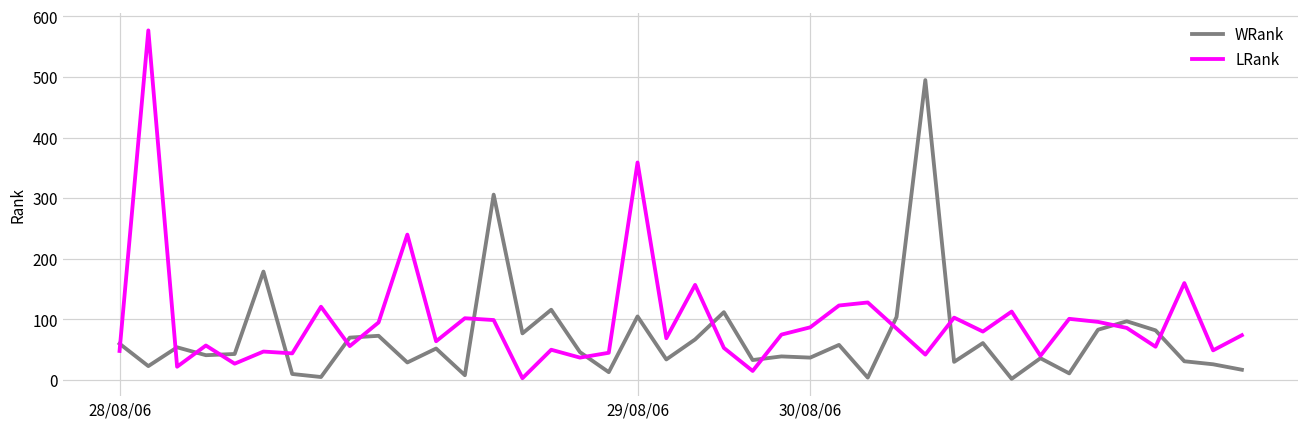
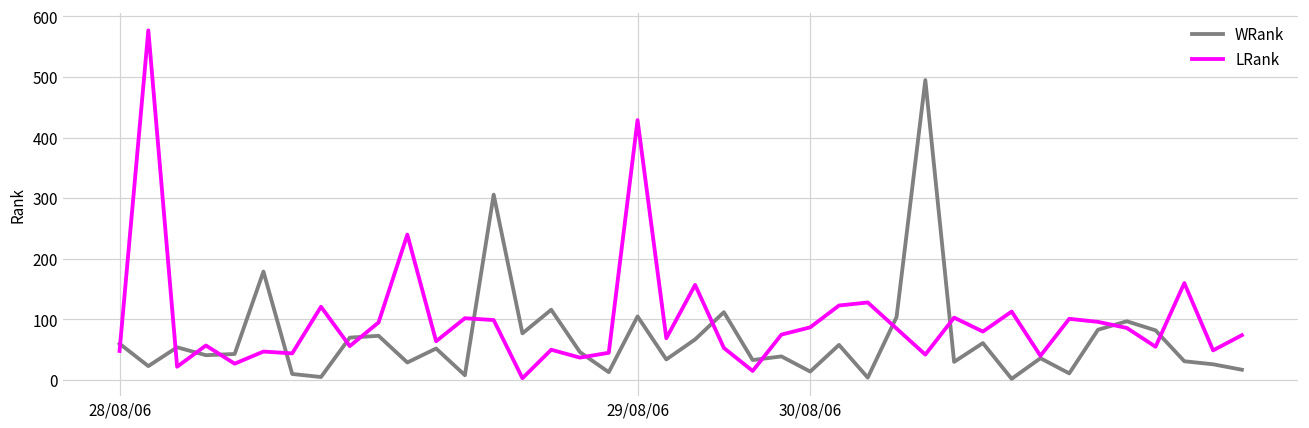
LRank, 29/08/06: 360 -> 430
WRank, 30/08/06: 40 -> 10
